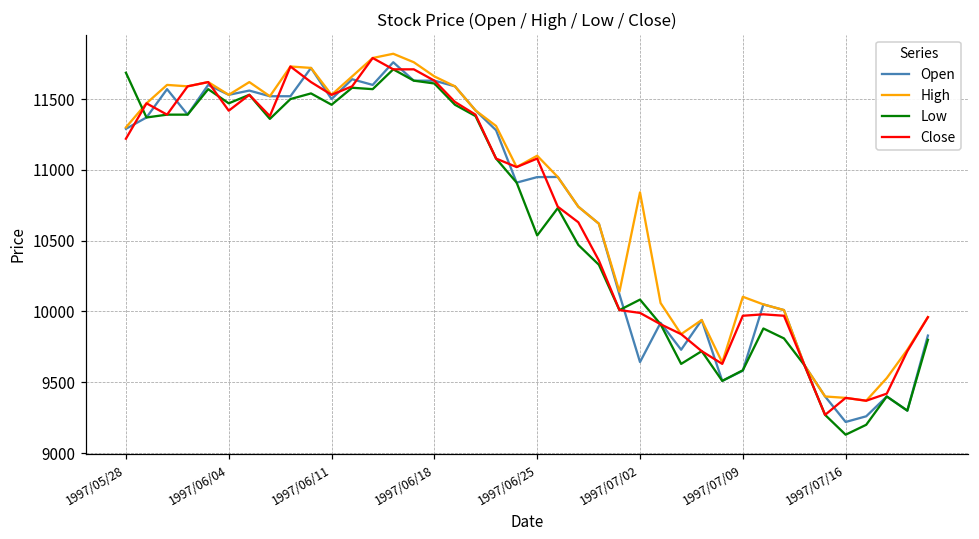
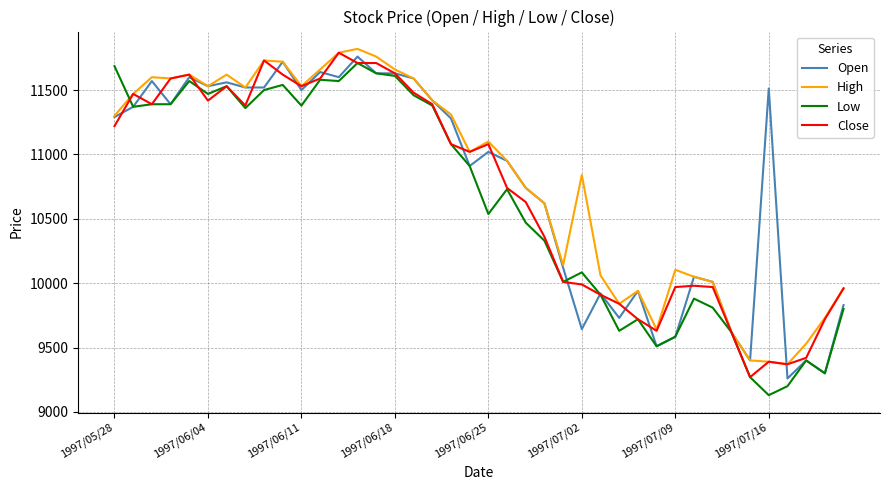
Low, 1997/06/11: 11460 -> 11380
Open, 1997/06/25: 10950 -> 11020
Open, 1997/07/16: 9220 -> 11510
